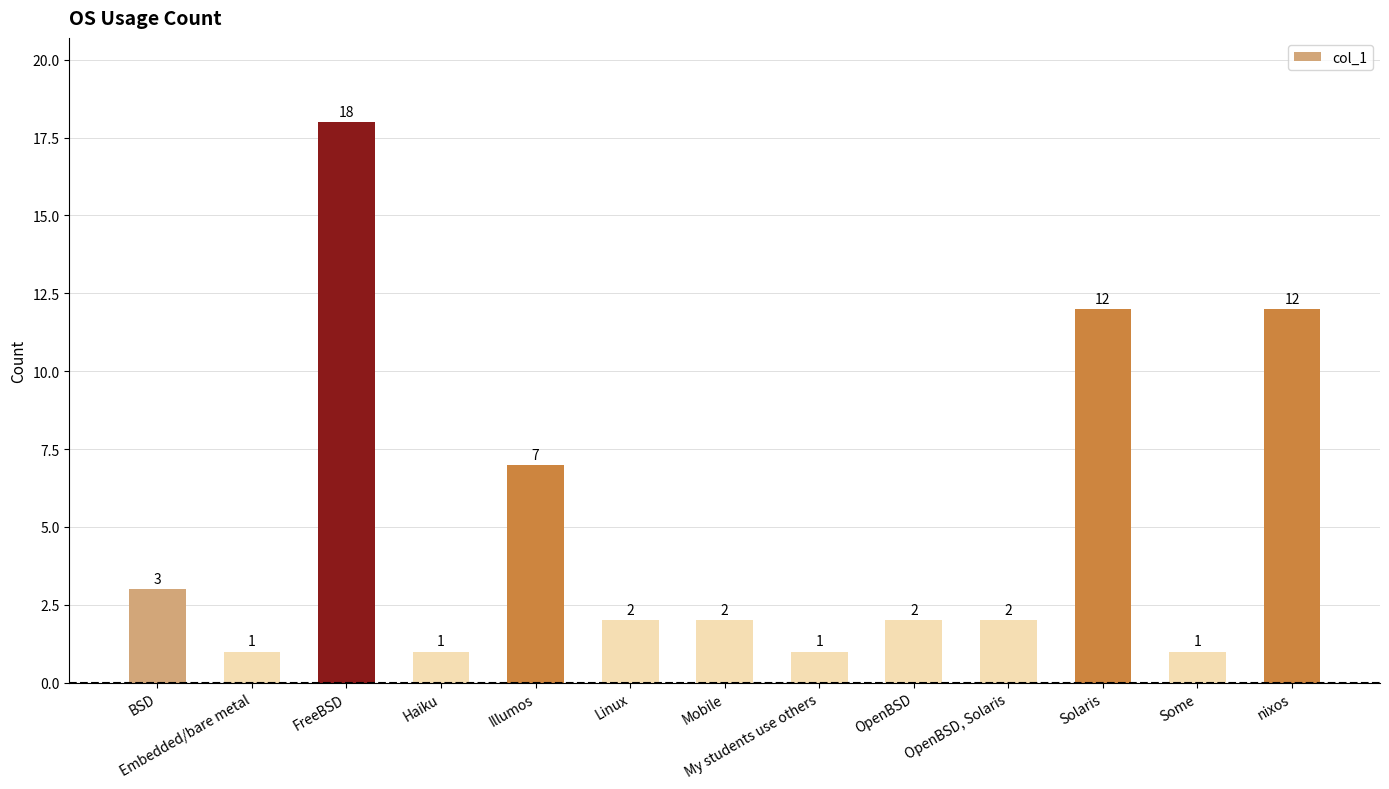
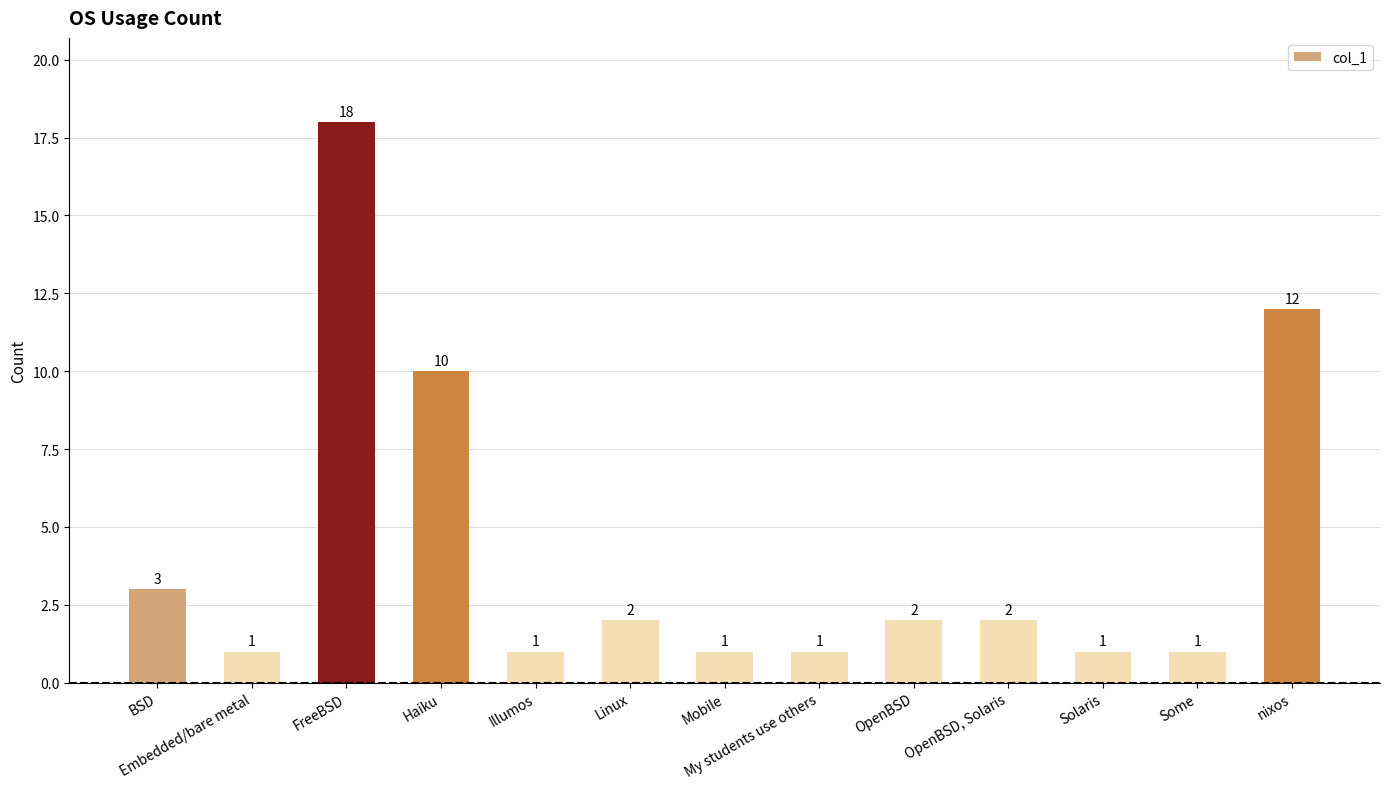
Haiku: 1 -> 10
Illumos: 7 -> 1
Mobile: 2 -> 1
Solaris: 12 -> 1
